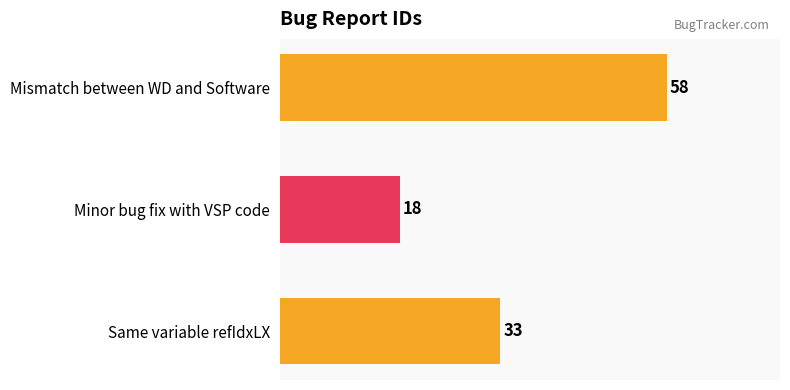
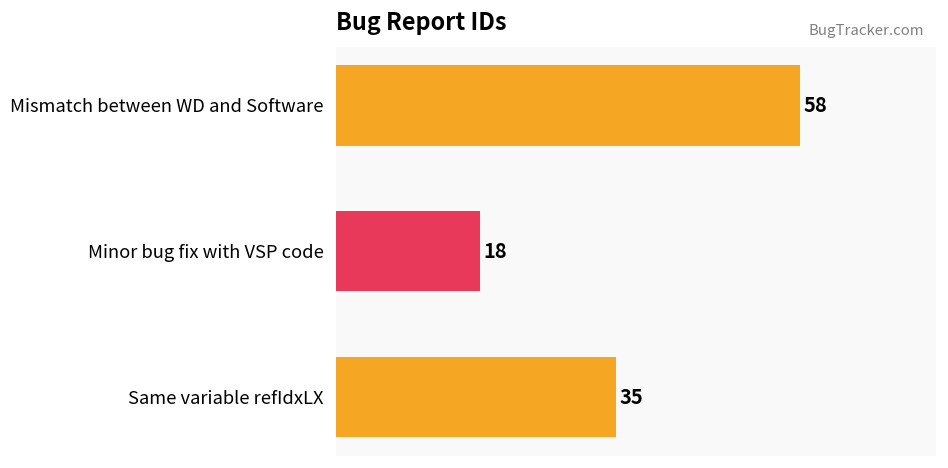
Same variable refIdxLX: 33 -> 35
